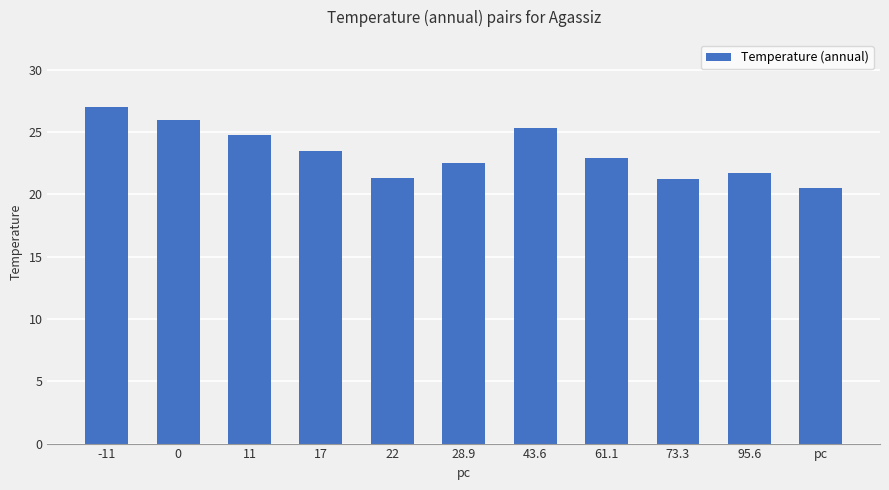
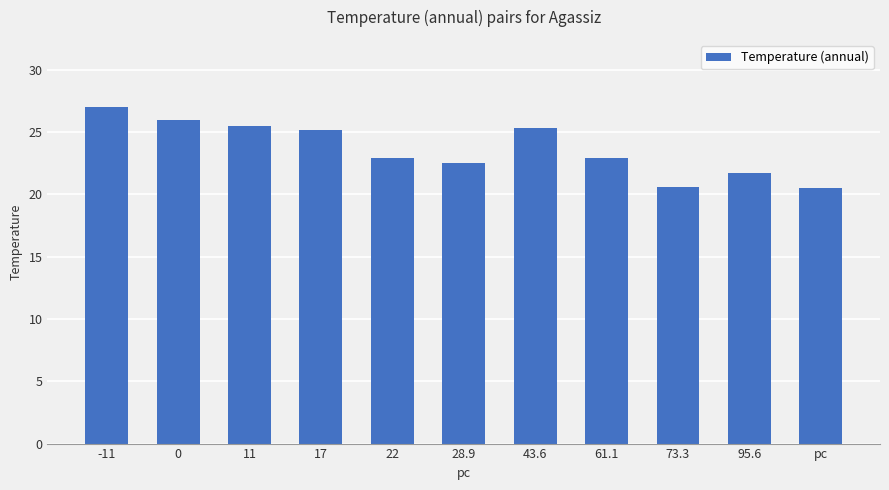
11: 24.8 -> 25.5
17: 23.5 -> 25.2
22: 21.3 -> 22.9
73.3: 21.3 -> 20.6
